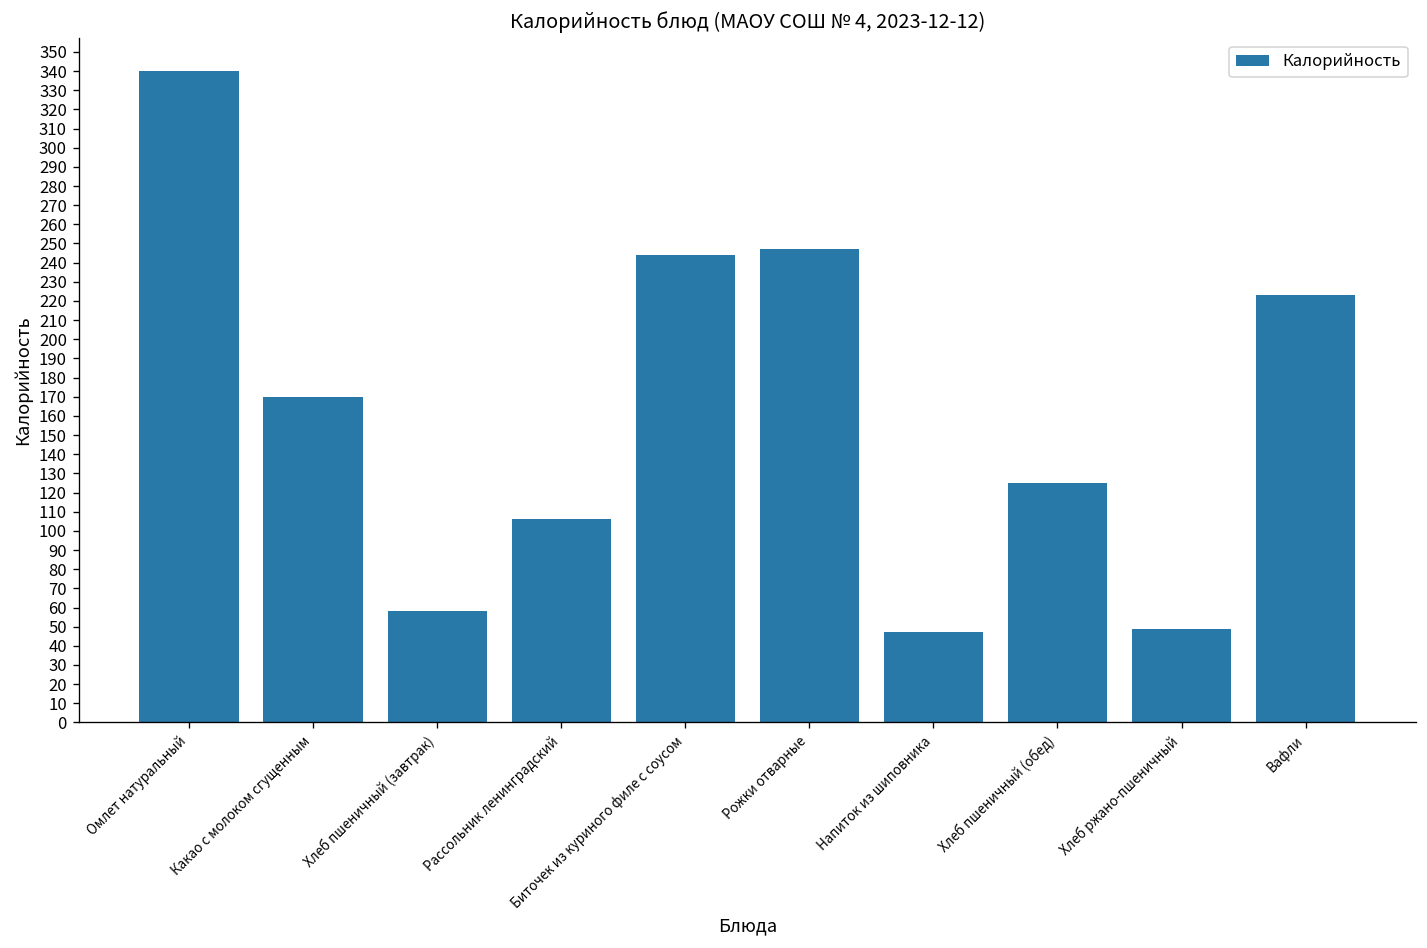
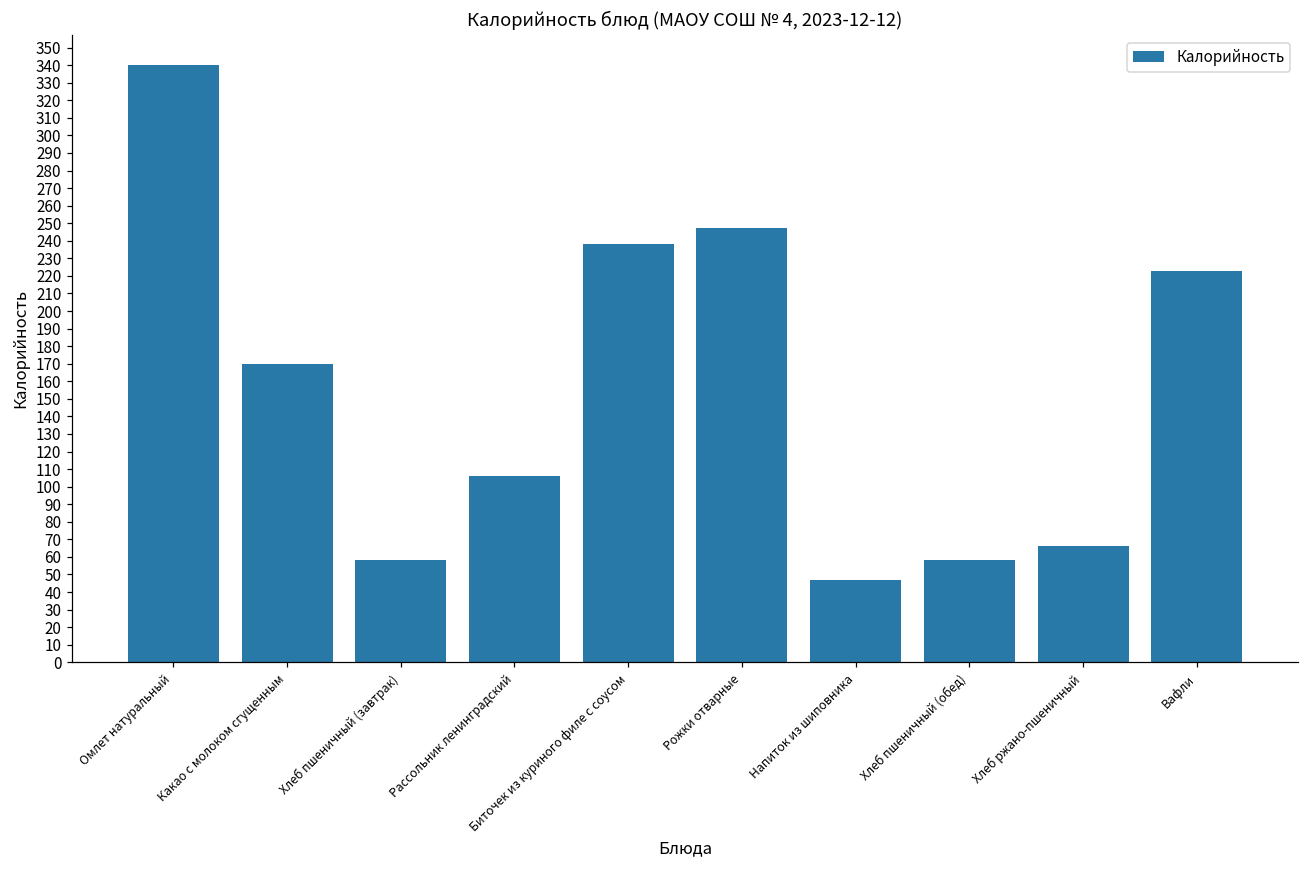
Биточек из куриного филе с соусом: 244 -> 238
Хлеб пшеничный (обед): 125 -> 58
Хлеб ржано-пшеничный: 49 -> 66
